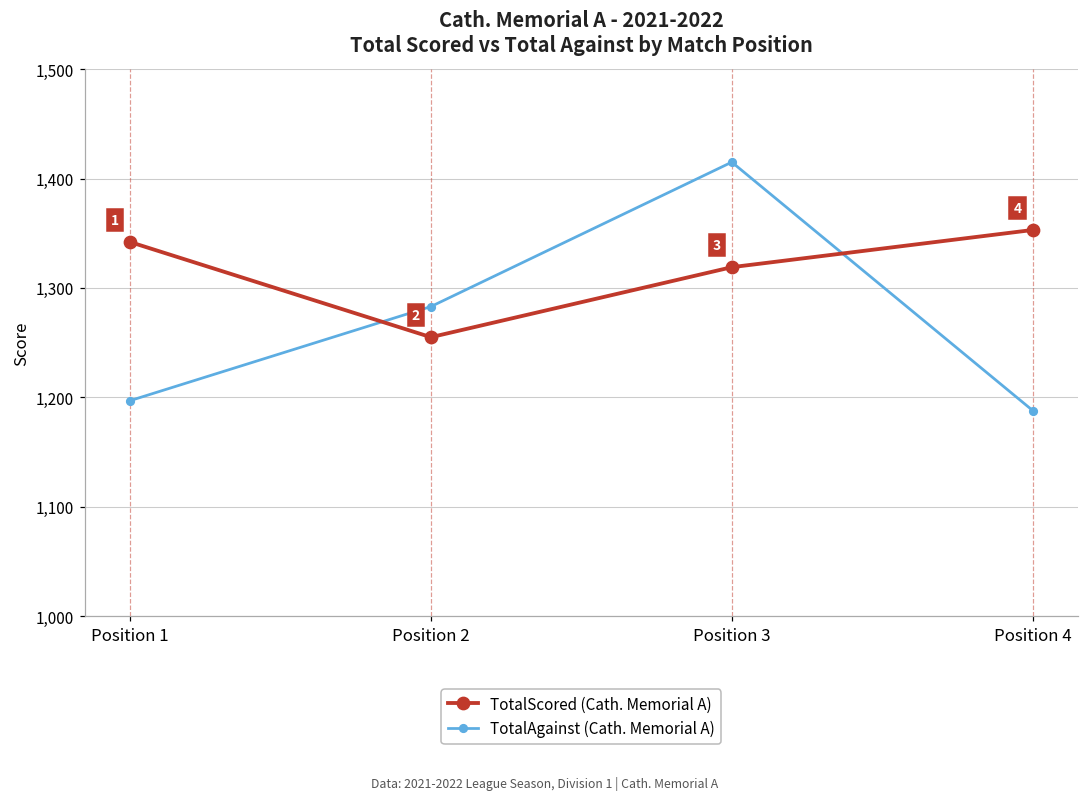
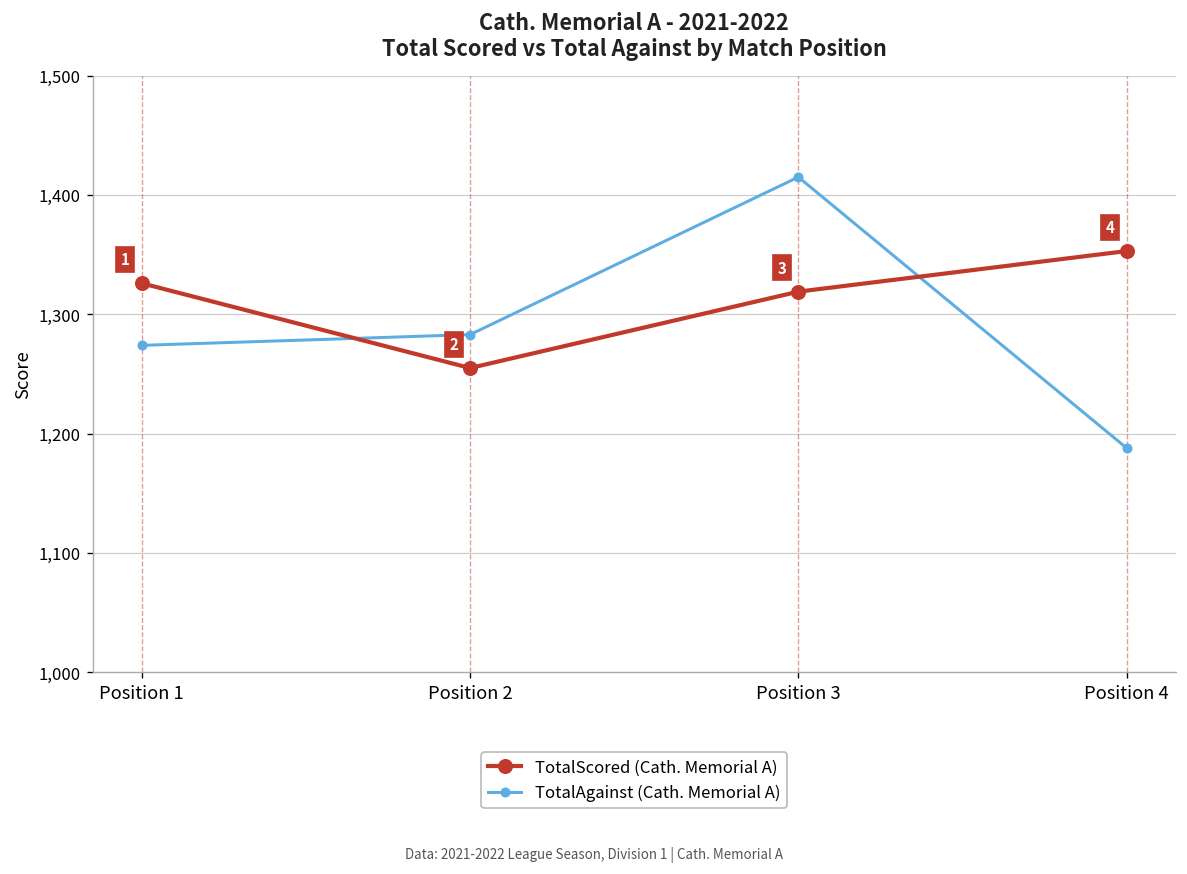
TotalScored (Cath. Memorial A), Position 1: 1,340 -> 1,330
TotalAgainst (Cath. Memorial A), Position 1: 1,200 -> 1,270
